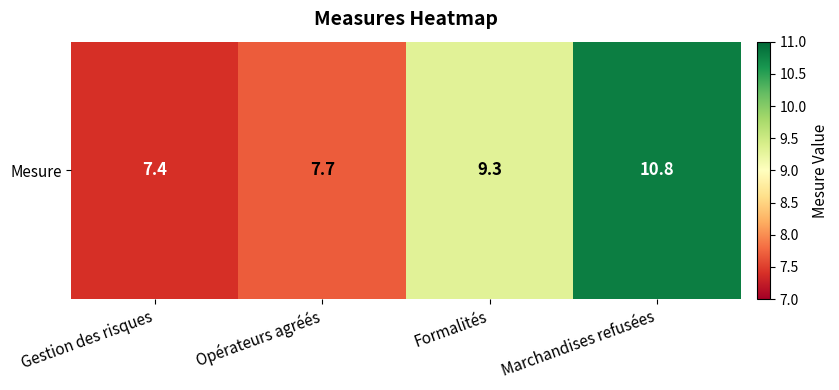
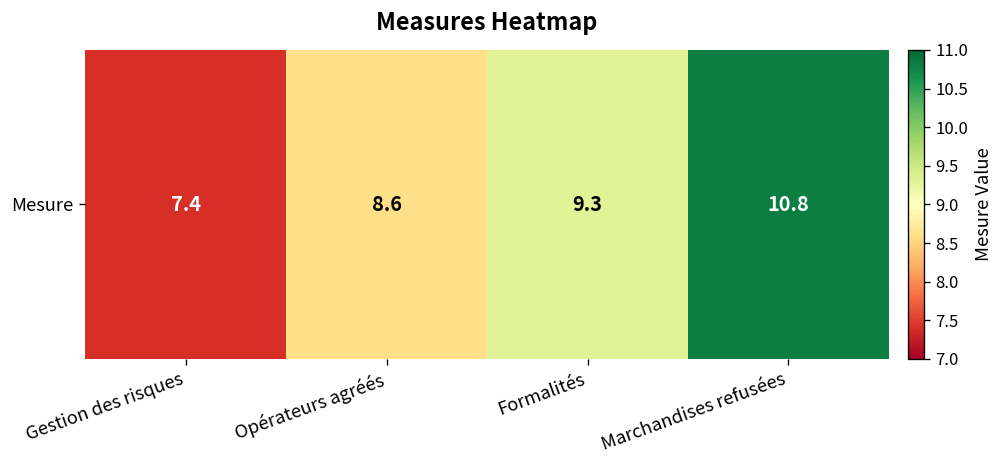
Mesure, Opérateurs agréés: 7.7 -> 8.6
